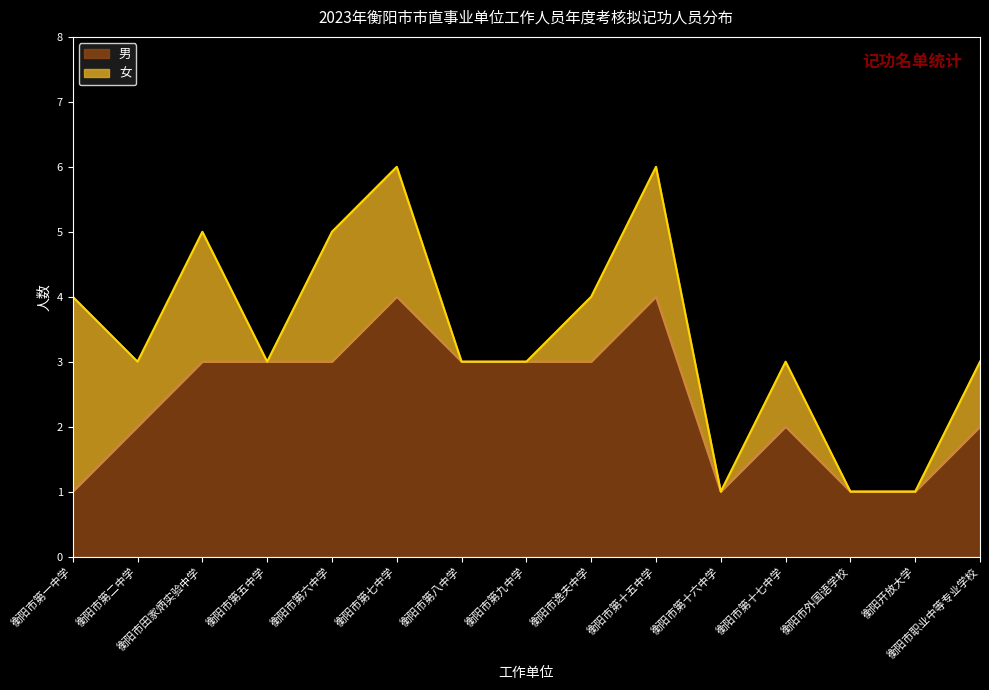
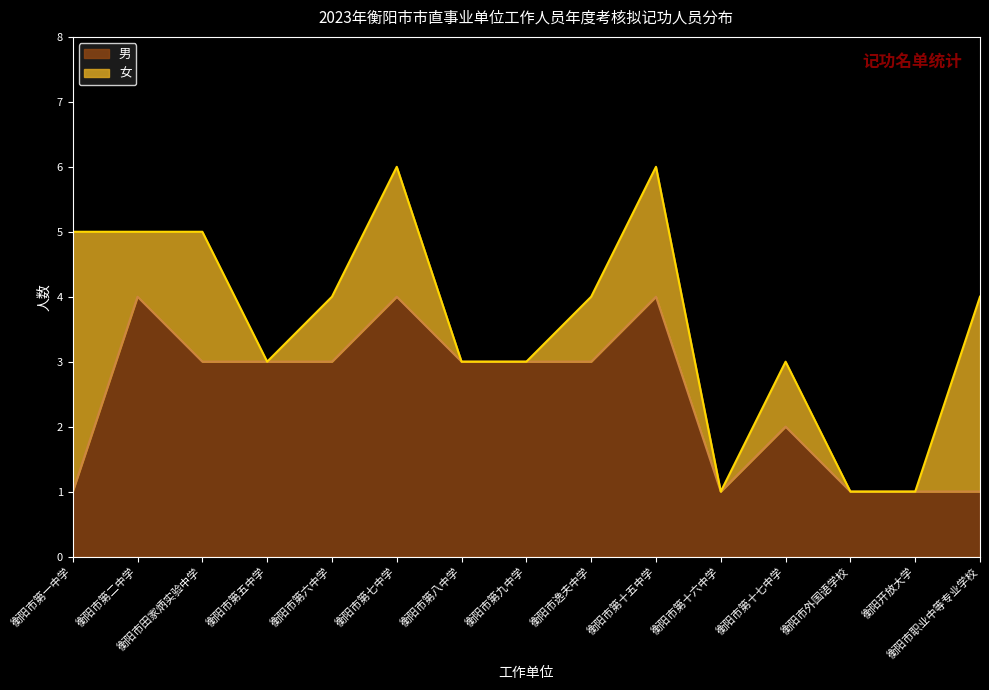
女, 衡阳市第一中学: 3 -> 4
男, 衡阳市第二中学: 2 -> 4
女, 衡阳市第六中学: 2 -> 1
男, 衡阳市职业中等专业学校: 2 -> 1
女, 衡阳市职业中等专业学校: 1 -> 3
